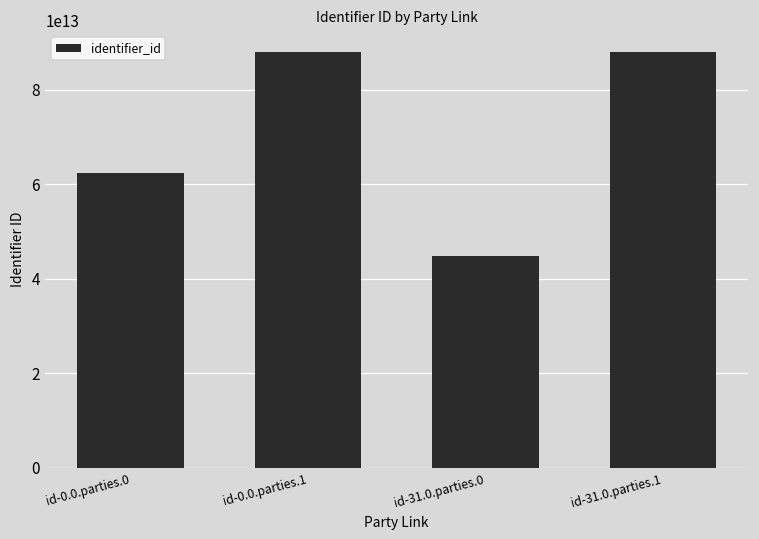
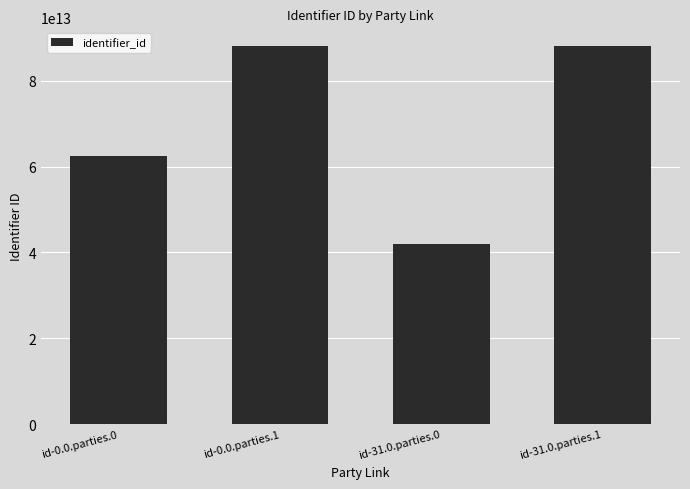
id-31.0.parties.0: 45000000000000 -> 42000000000000
